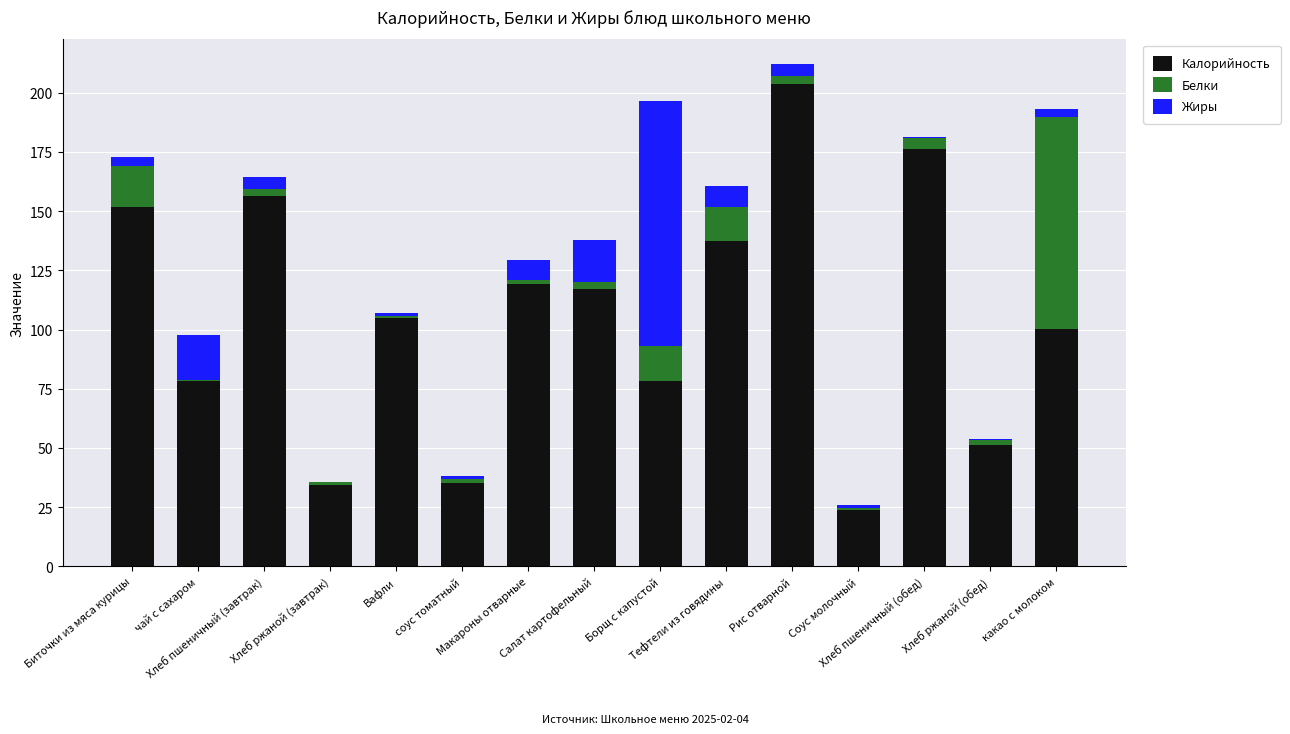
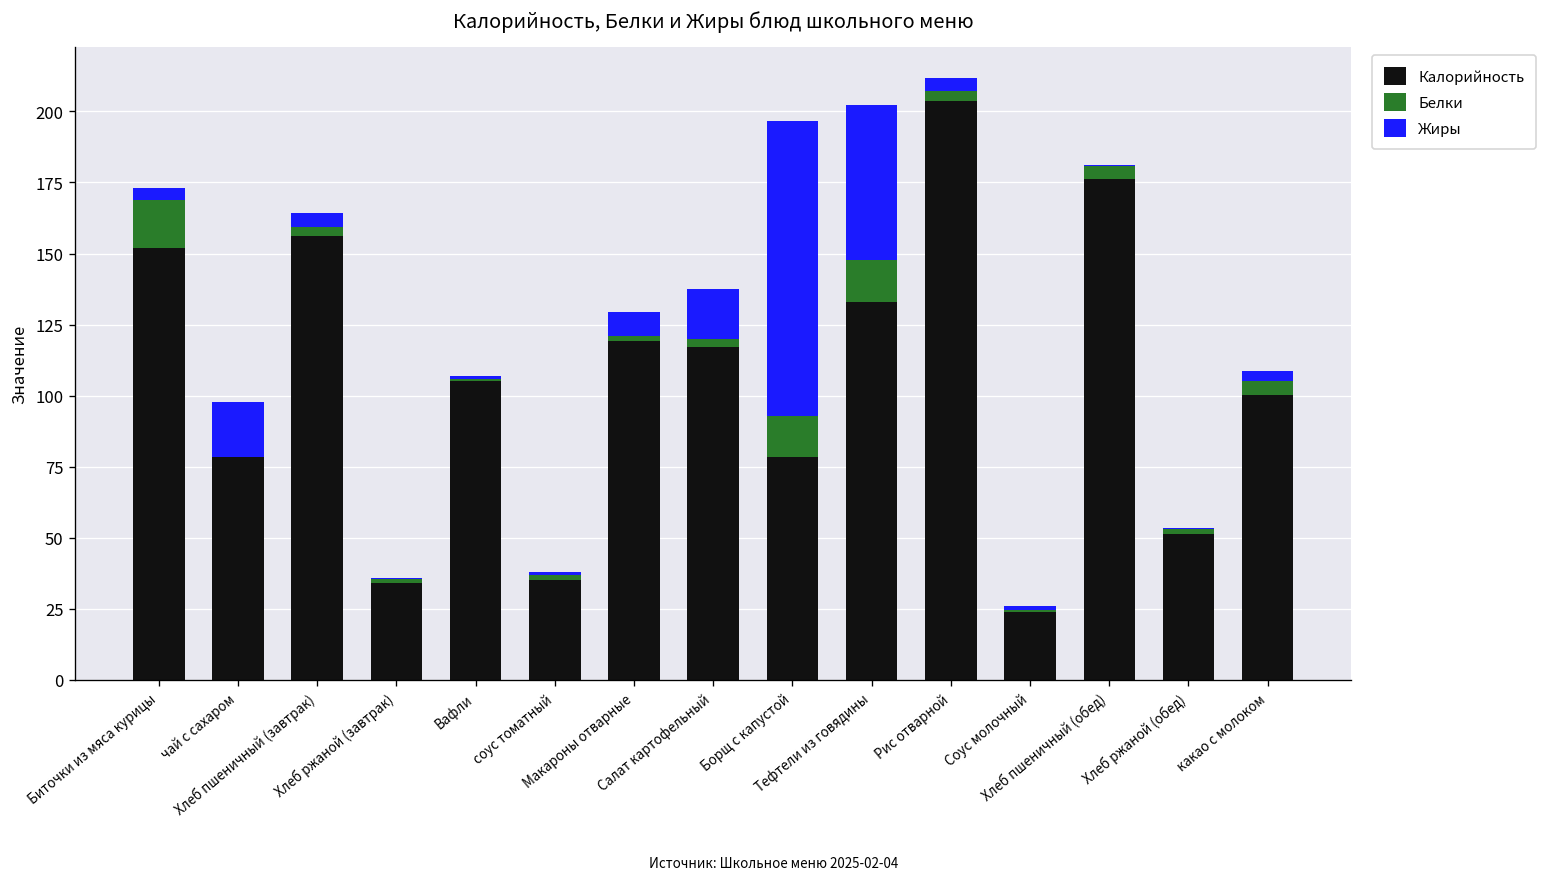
Калорийность, Тефтели из говядины: 137 -> 133
Жиры, Тефтели из говядины: 9 -> 55
Белки, какао с молоком: 89 -> 5
